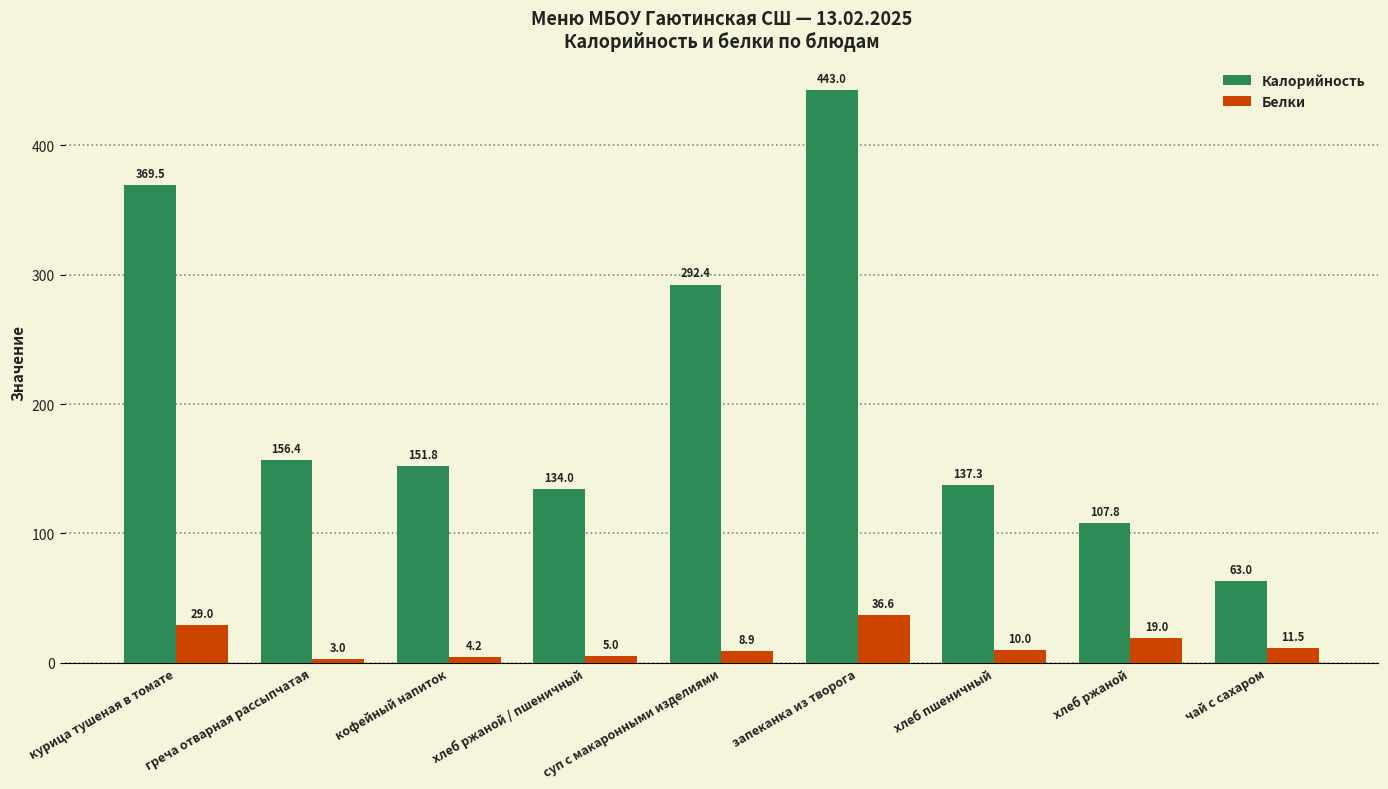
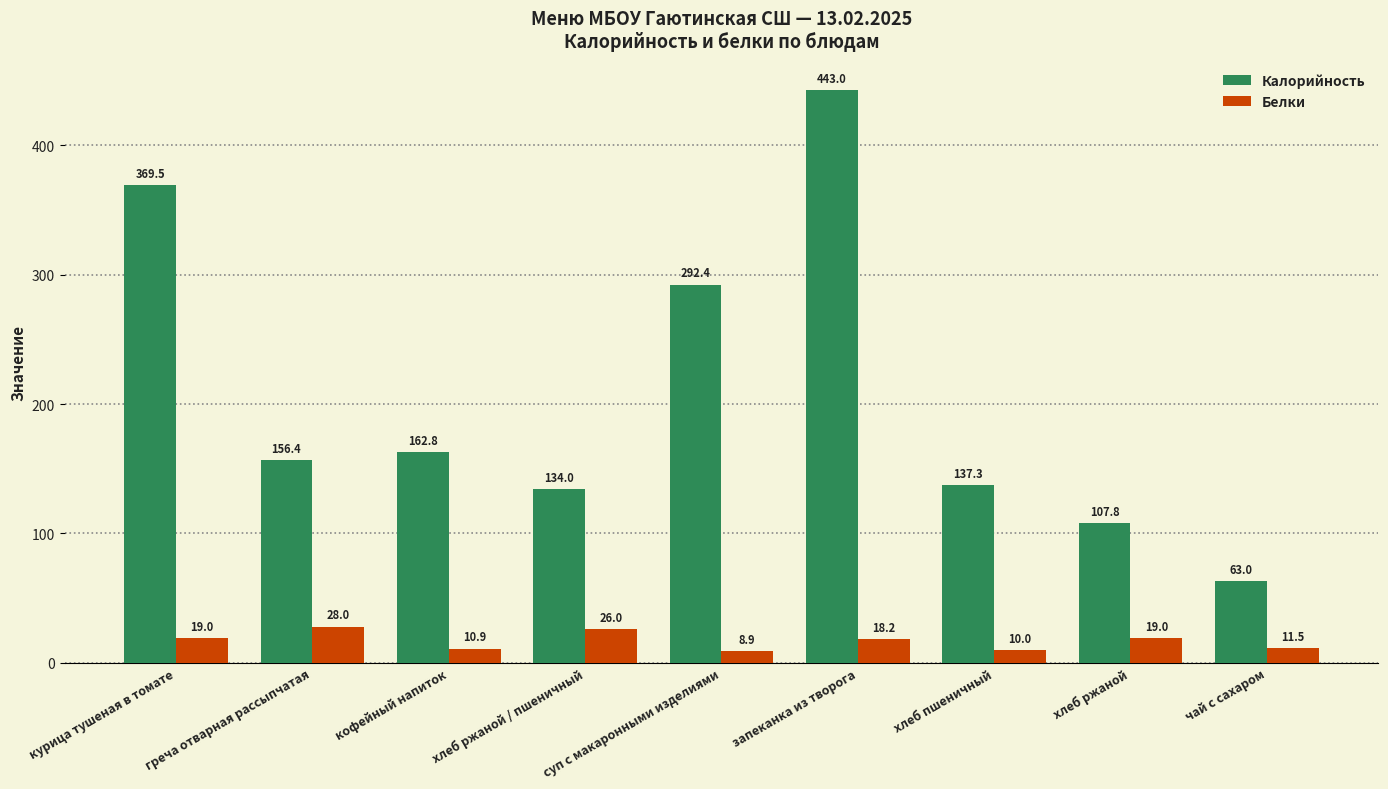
Белки, курица тушеная в томате: 29.0 -> 19.0
Белки, греча отварная рассыпчатая: 3.0 -> 28.0
Калорийность, кофейный напиток: 151.8 -> 162.8
Белки, кофейный напиток: 4.2 -> 10.9
Белки, хлеб ржаной / пшеничный: 5.0 -> 26.0
Белки, запеканка из творога: 36.6 -> 18.2
